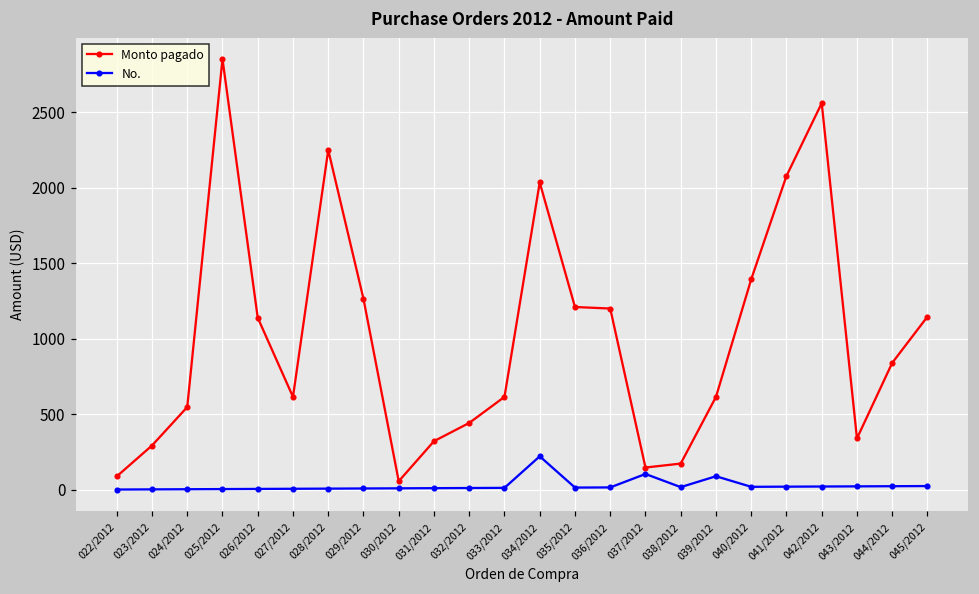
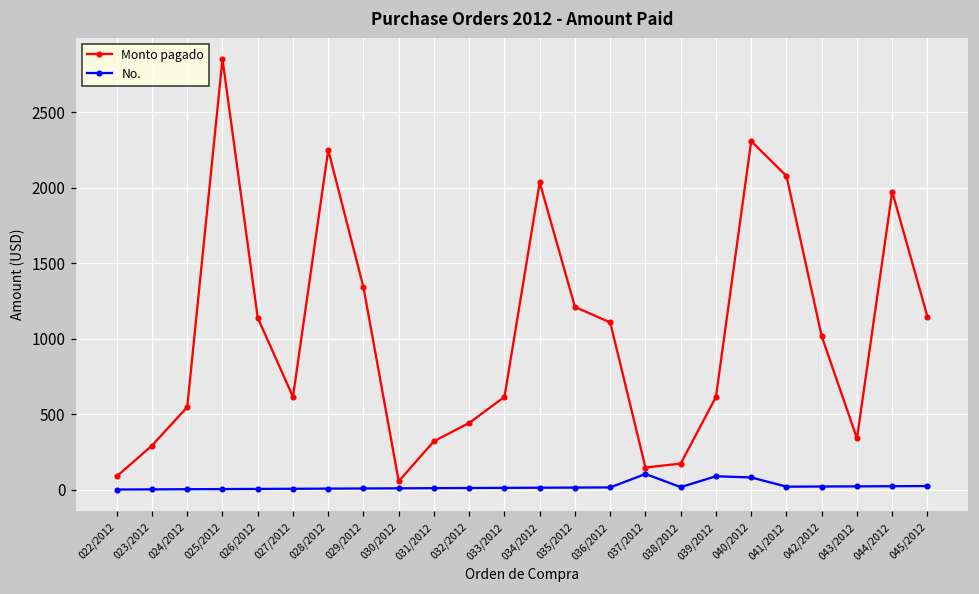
Monto pagado, 029/2012: 1260 -> 1340
No., 034/2012: 220 -> 10
Monto pagado, 036/2012: 1200 -> 1110
Monto pagado, 040/2012: 1390 -> 2310
No., 040/2012: 20 -> 80
Monto pagado, 042/2012: 2560 -> 1020
Monto pagado, 044/2012: 840 -> 1970
